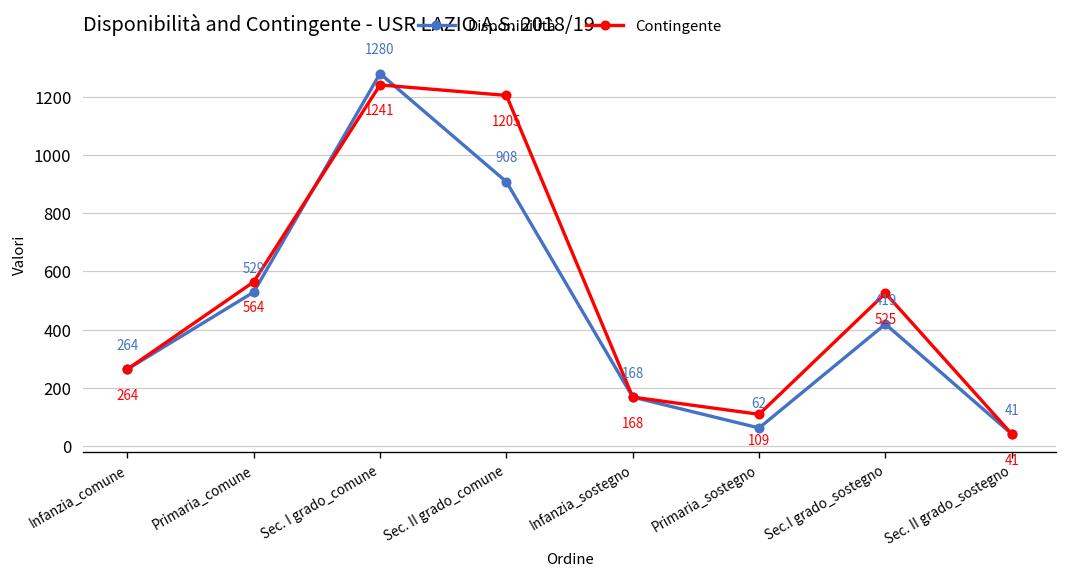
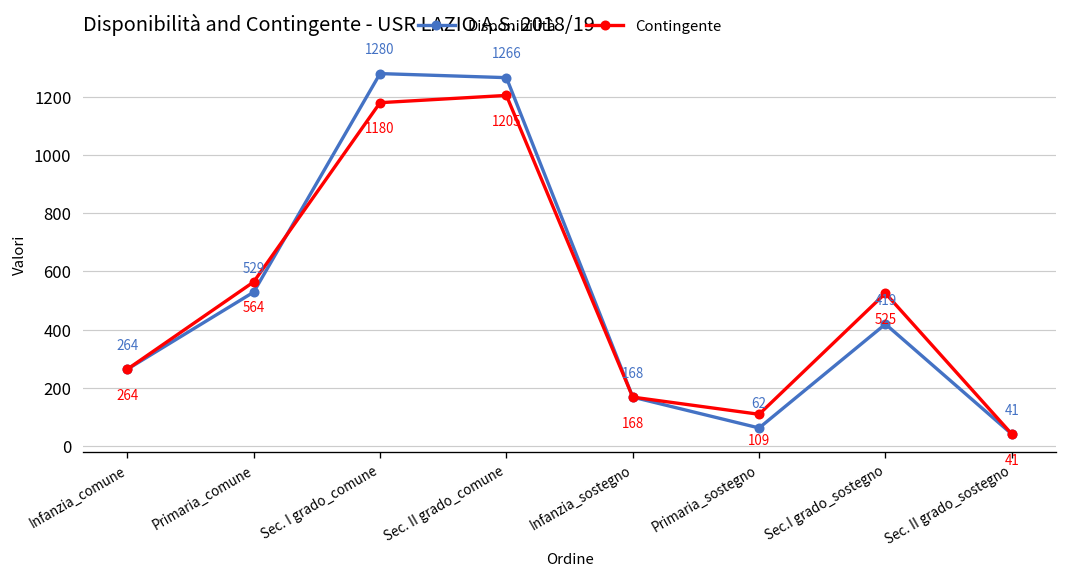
Contingente, Sec. I grado_comune: 1241 -> 1180
Disponibilità, Sec. II grado_comune: 908 -> 1266
